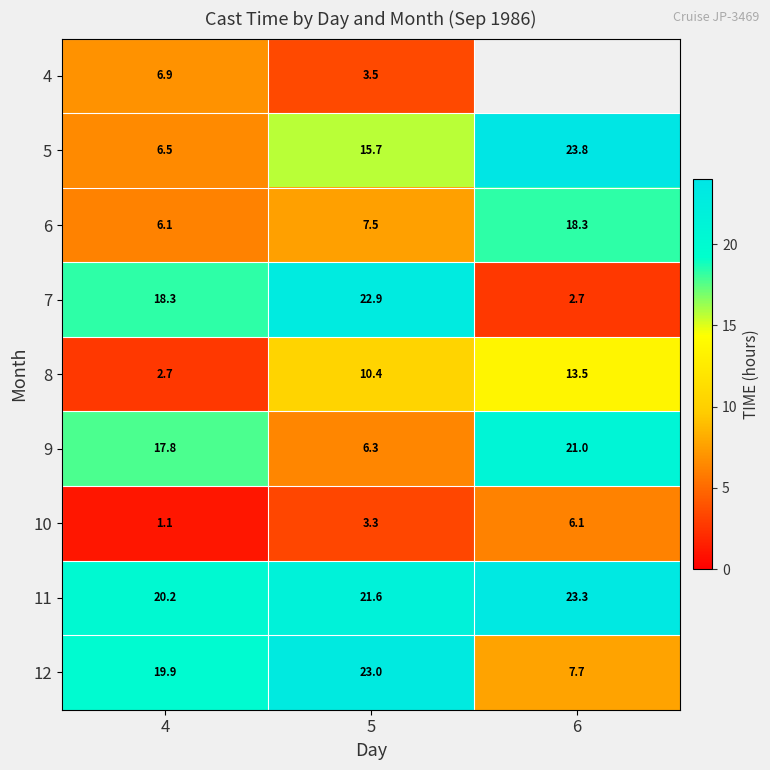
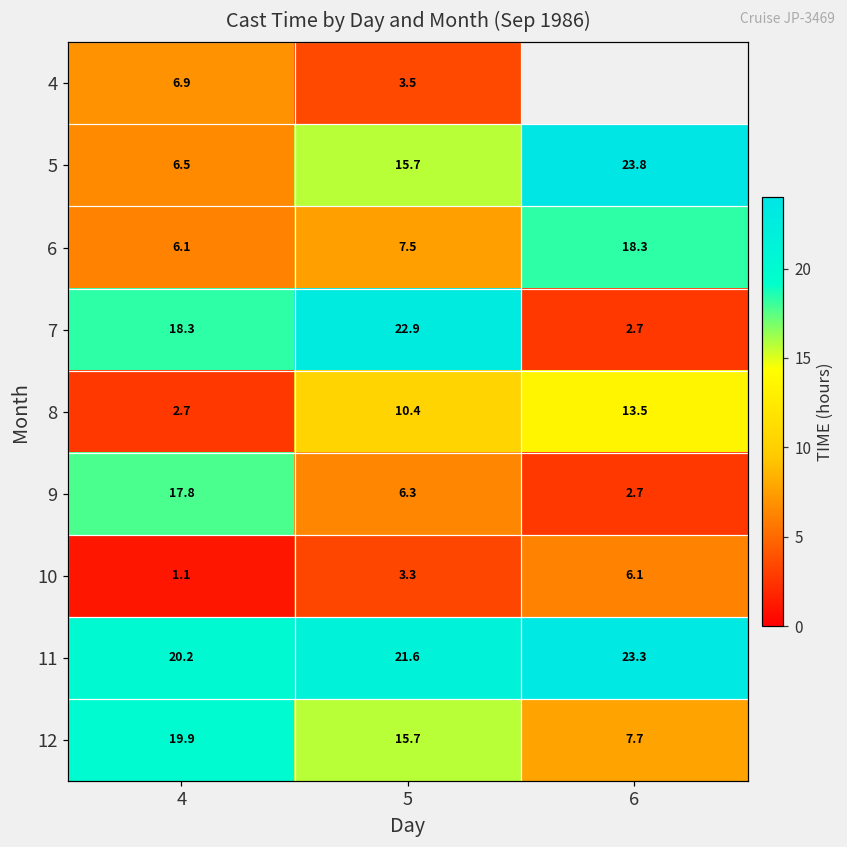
9, 6: 21.0 -> 2.7
12, 5: 23.0 -> 15.7
